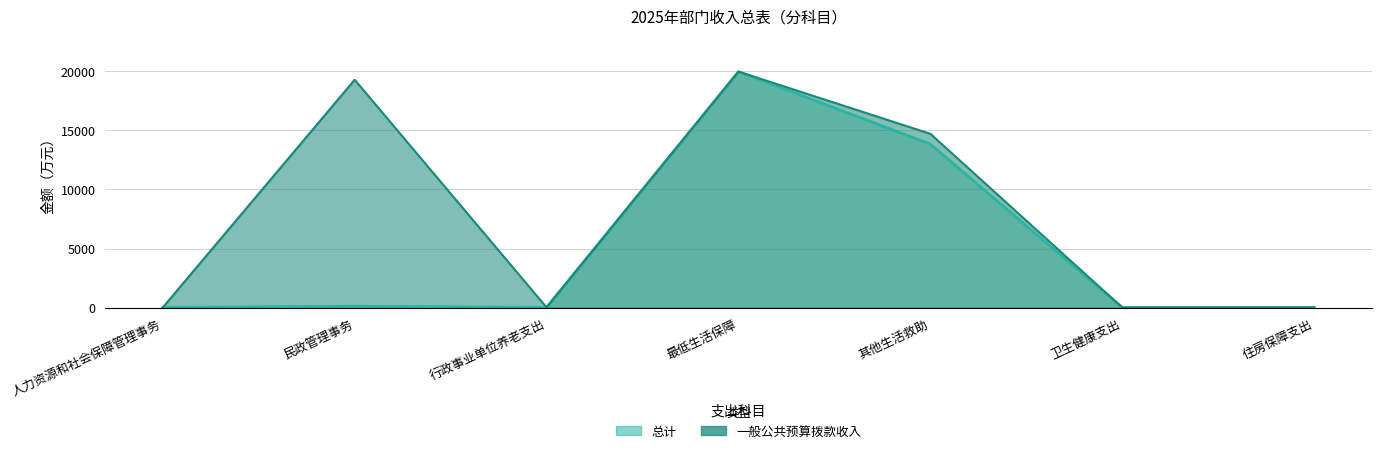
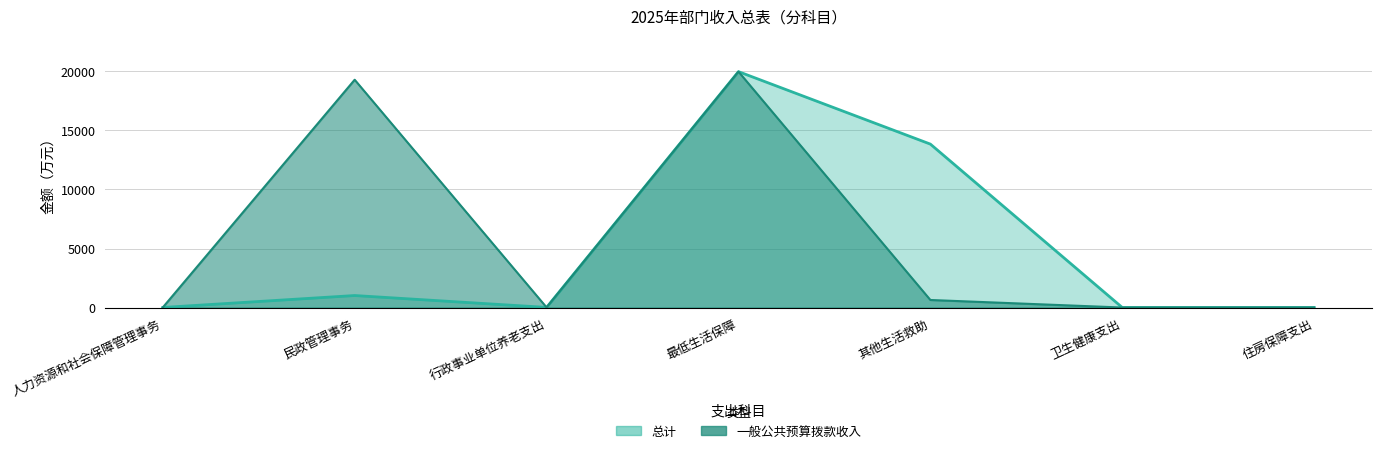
总计, 民政管理事务: 100 -> 1000
一般公共预算拨款收入, 其他生活救助: 14700 -> 600
